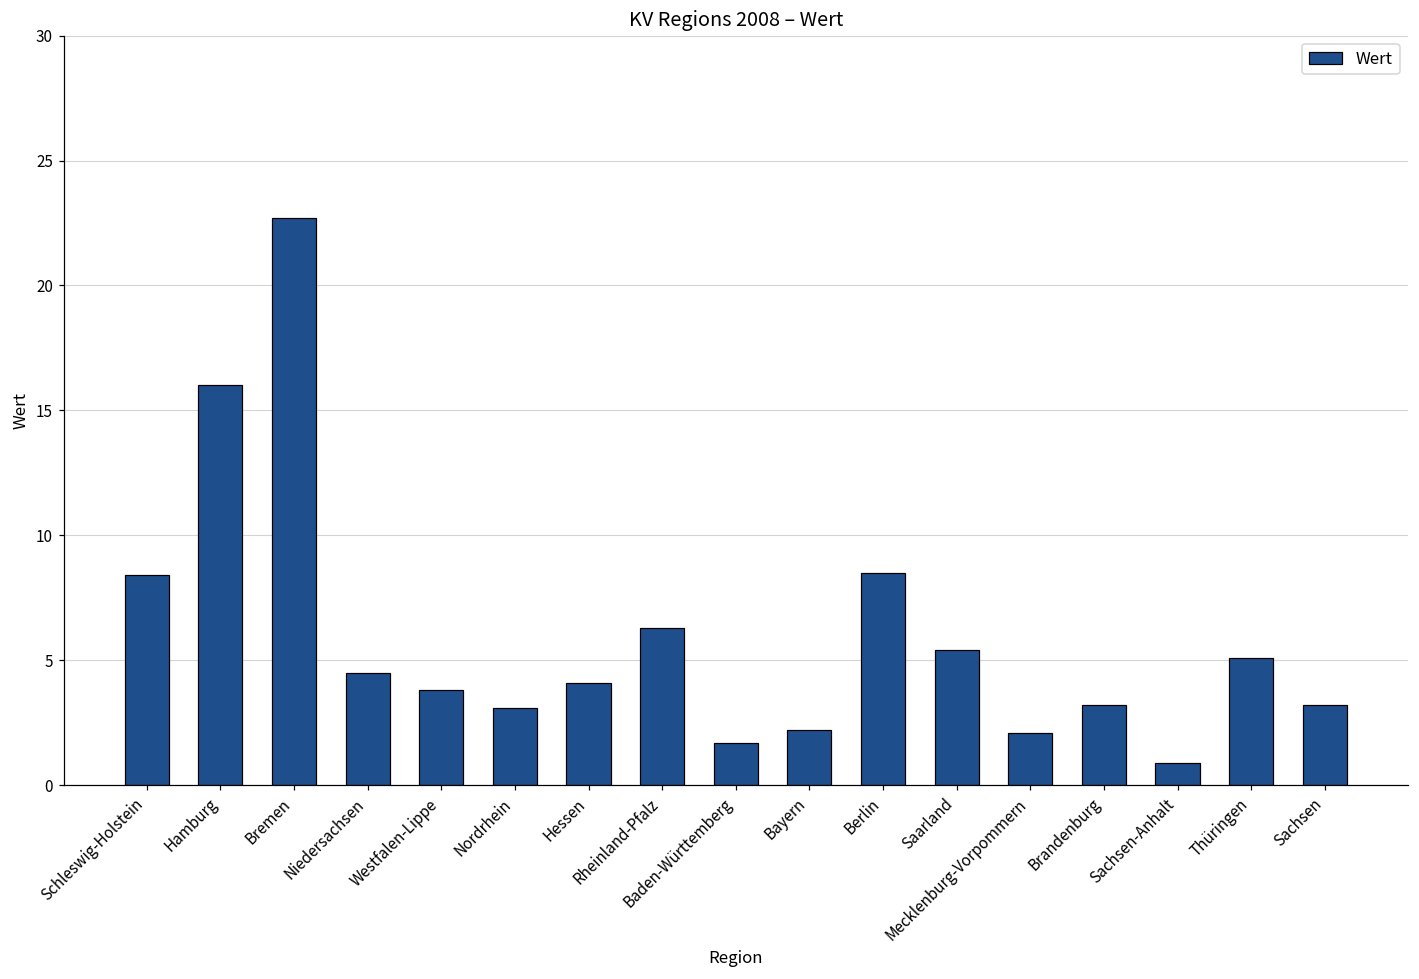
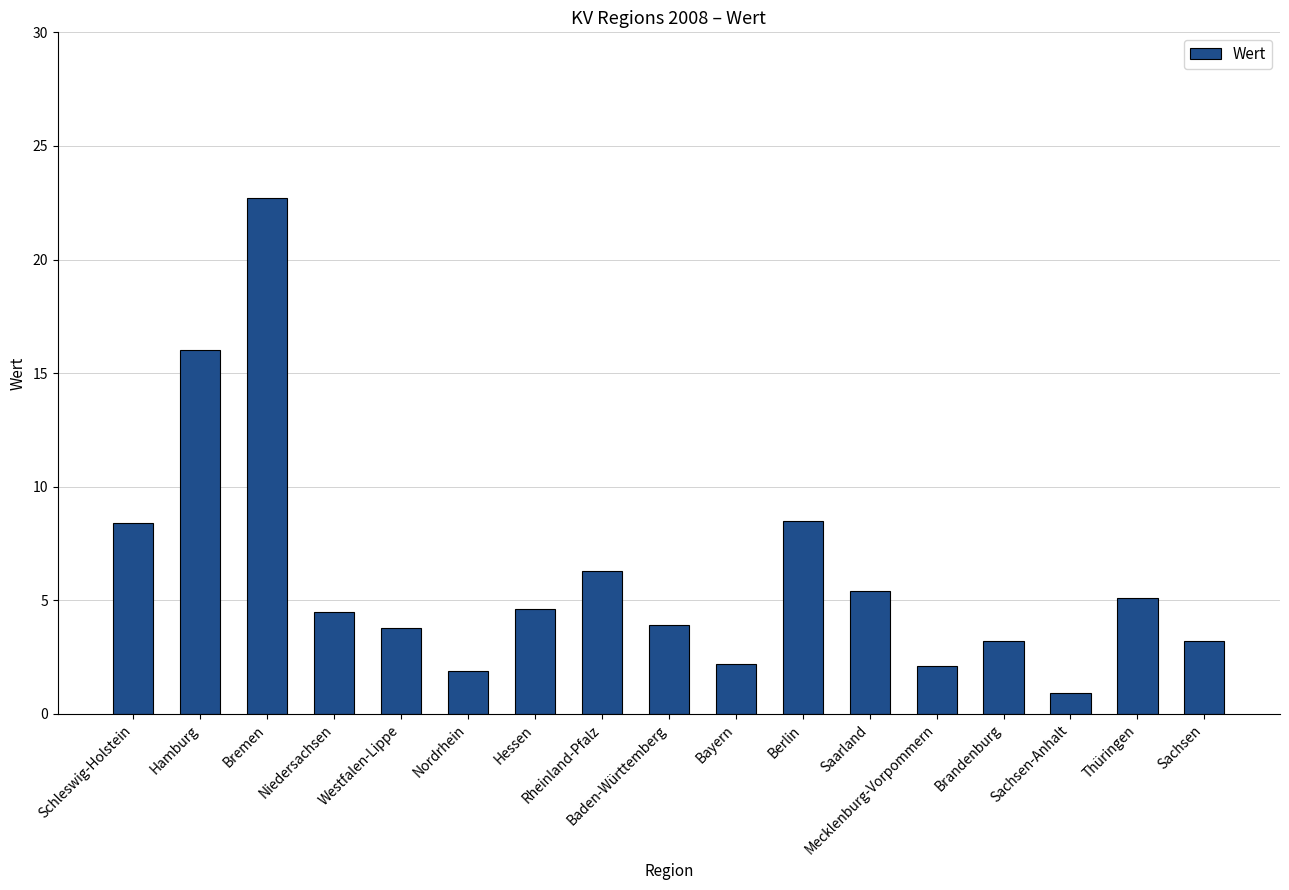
Nordrhein: 3.1 -> 1.9
Hessen: 4.1 -> 4.6
Baden-Württemberg: 1.7 -> 3.9
